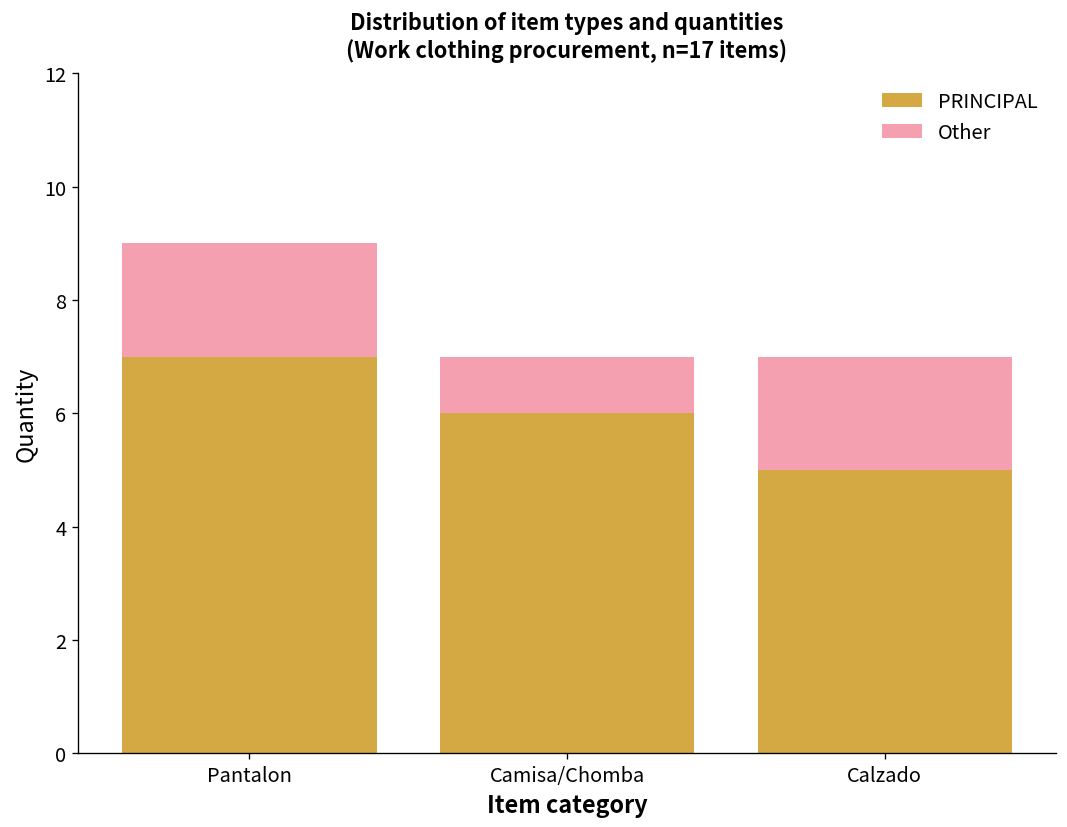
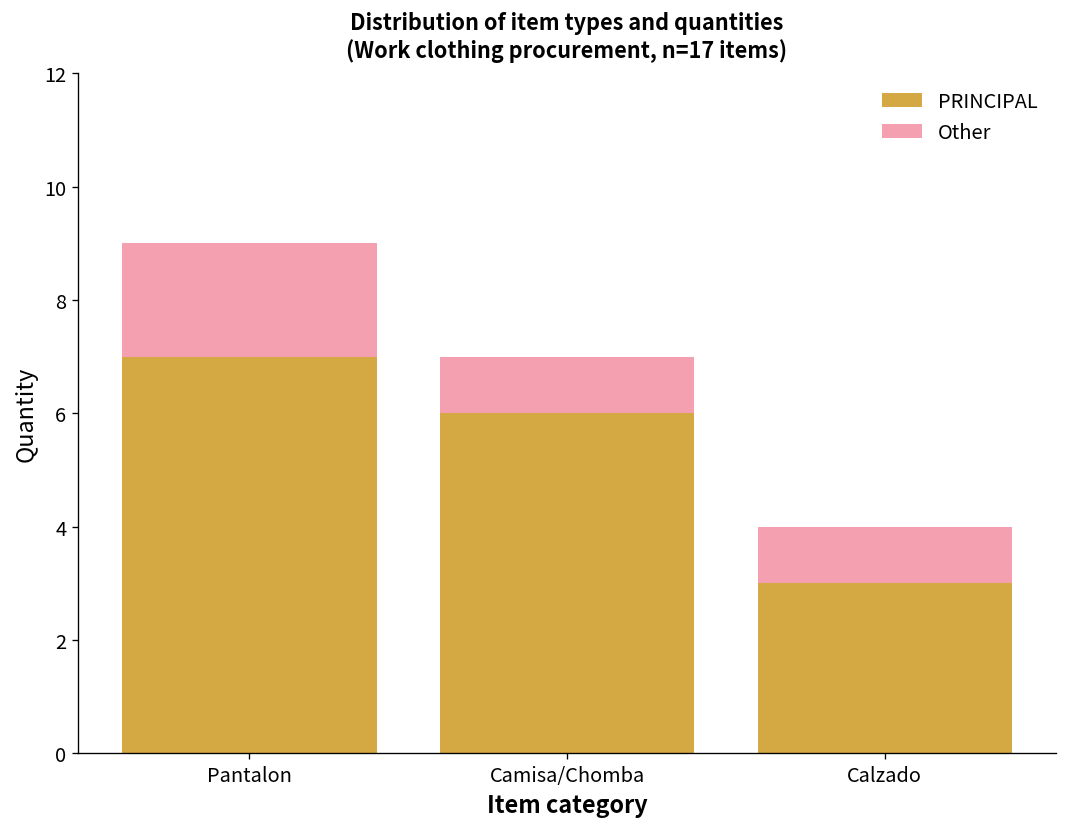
PRINCIPAL, Calzado: 5 -> 3
Other, Calzado: 2 -> 1
